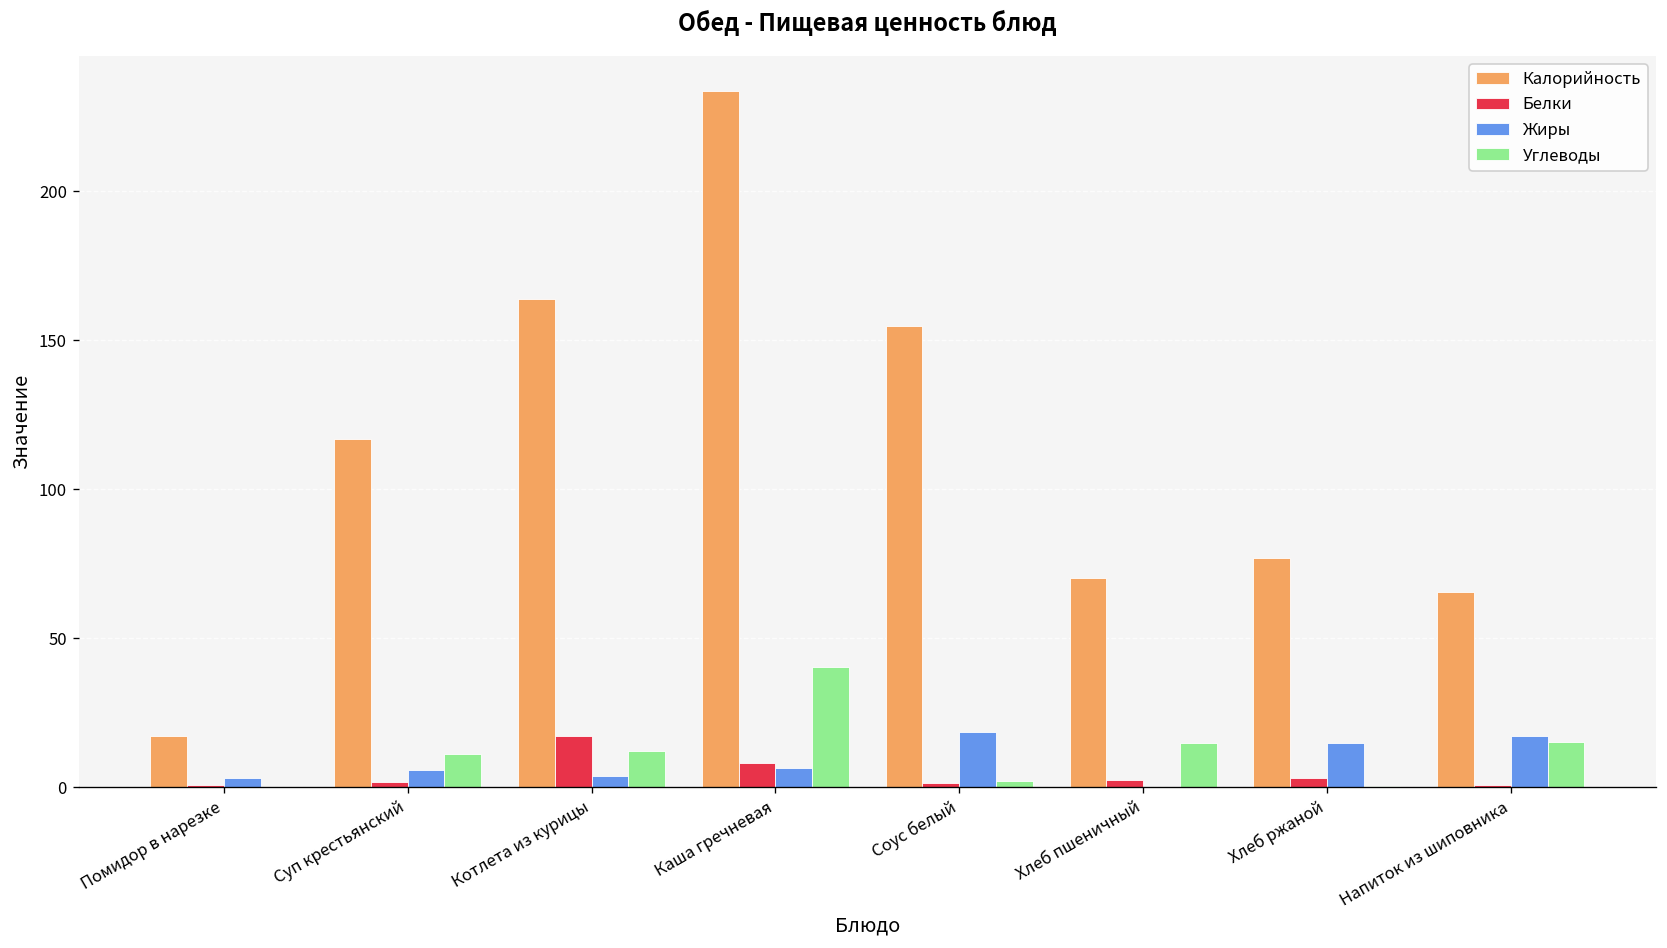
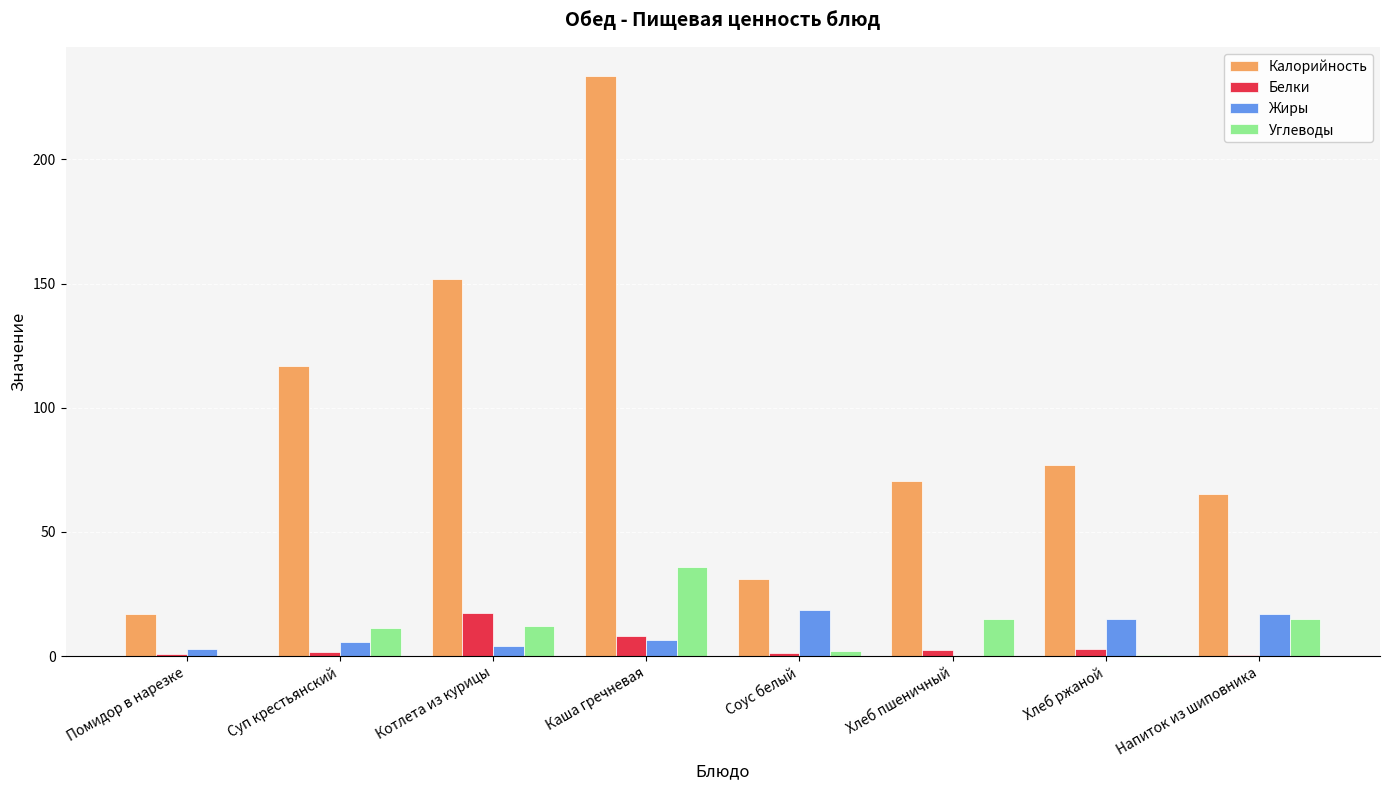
Калорийность, Котлета из курицы: 164 -> 152
Углеводы, Каша гречневая: 40 -> 36
Калорийность, Соус белый: 155 -> 31
